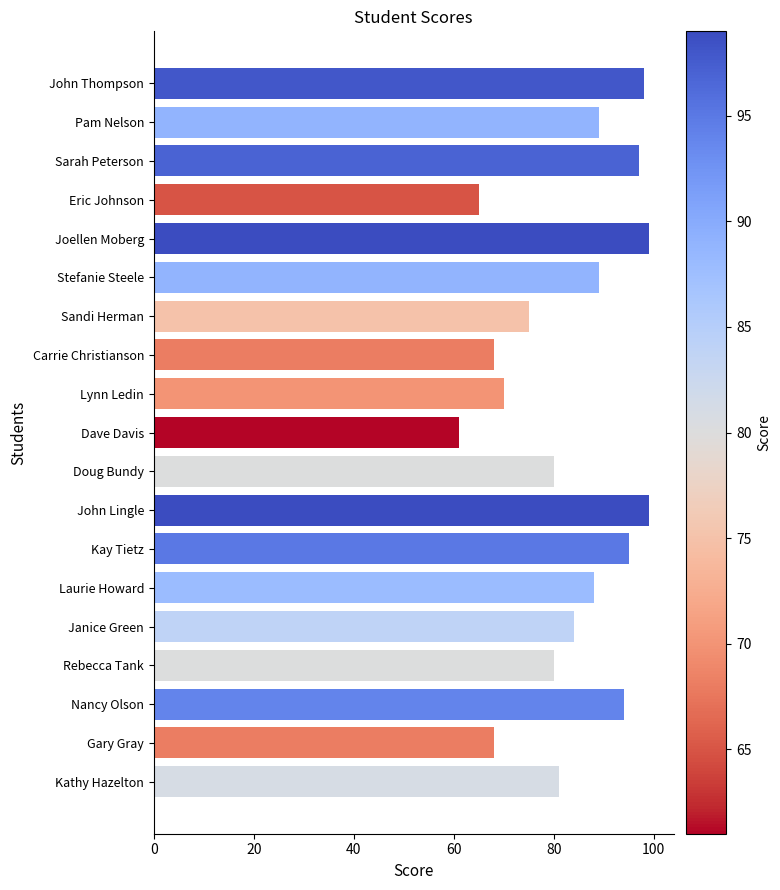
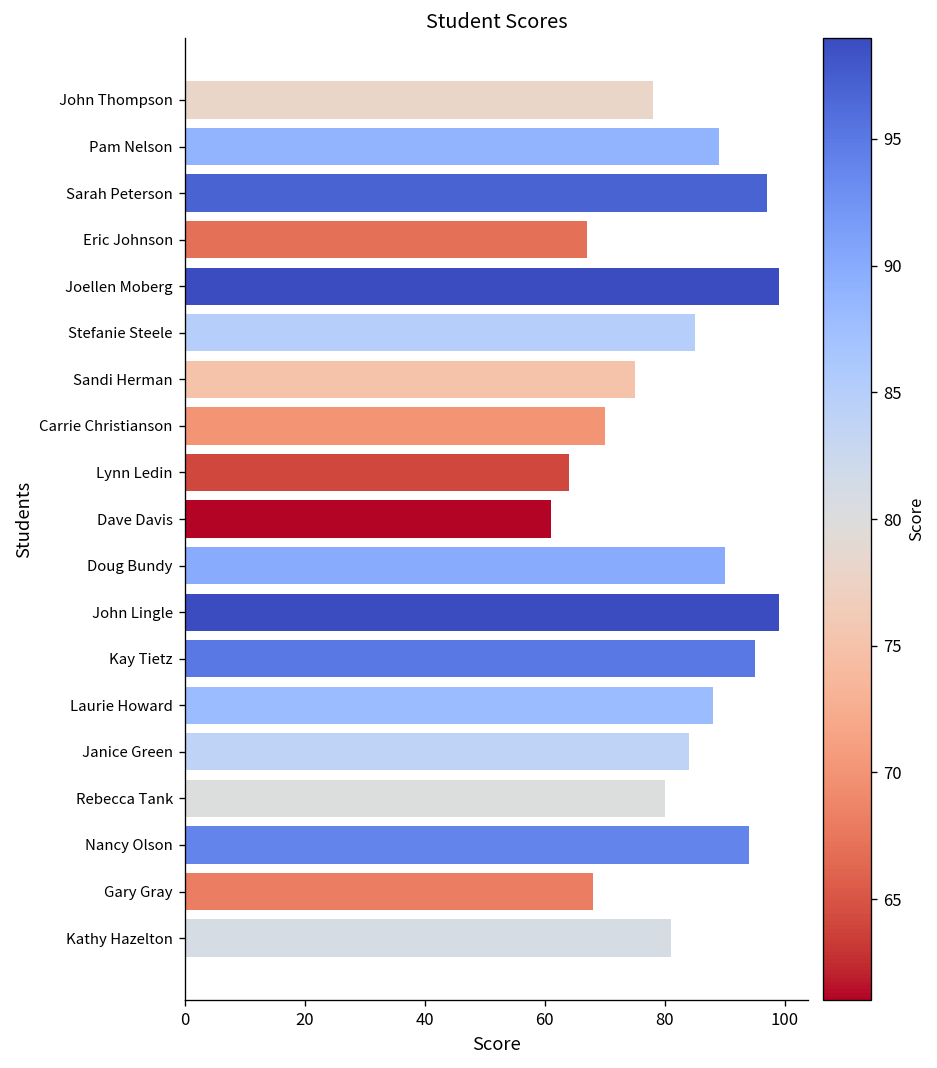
John Thompson: 98 -> 78
Eric Johnson: 65 -> 67
Stefanie Steele: 89 -> 85
Carrie Christianson: 68 -> 70
Lynn Ledin: 70 -> 64
Doug Bundy: 80 -> 90
